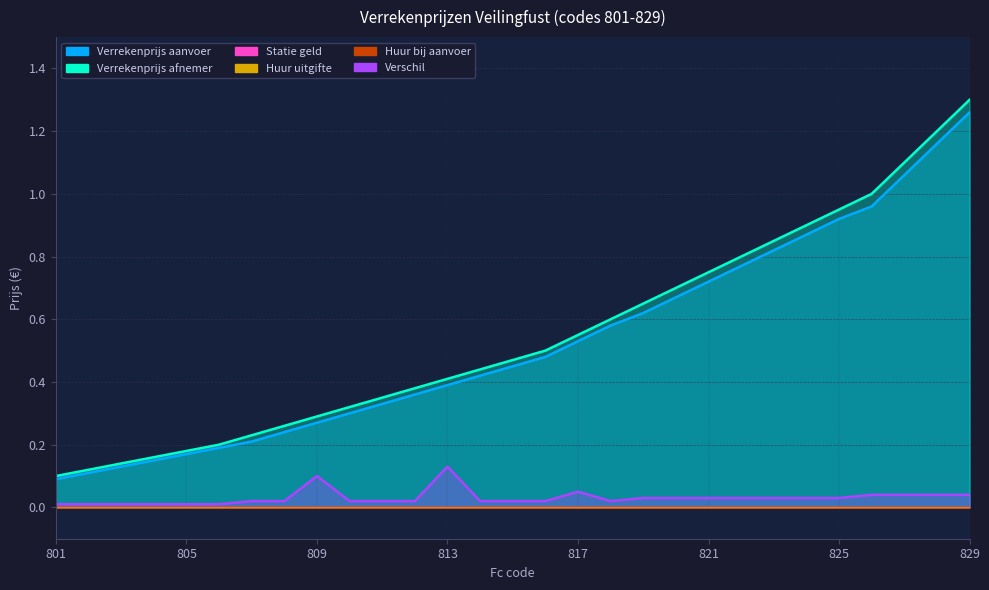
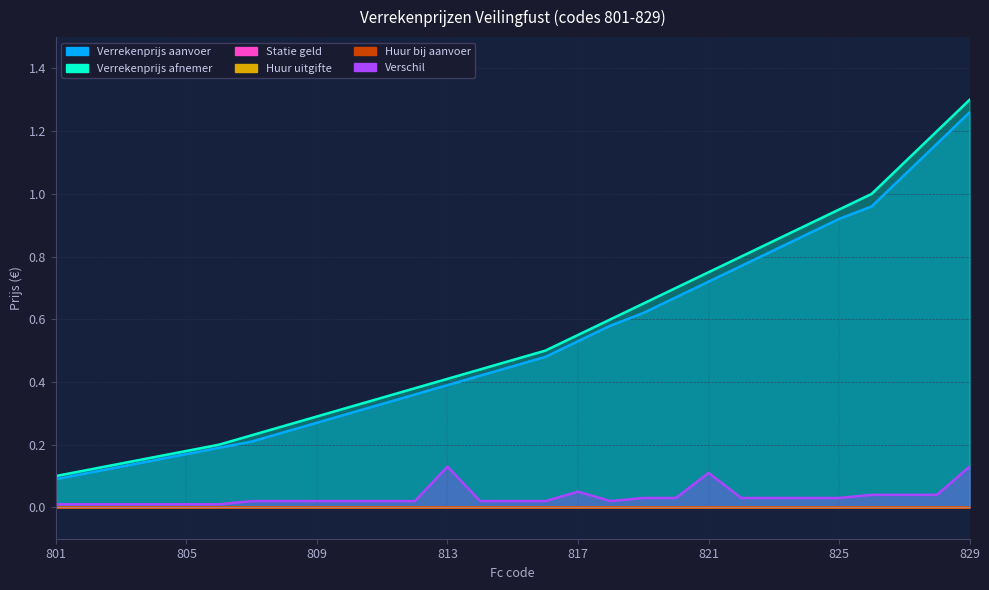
Verschil, 809: 0.10 -> 0.02
Verschil, 821: 0.03 -> 0.11
Verschil, 829: 0.04 -> 0.13
